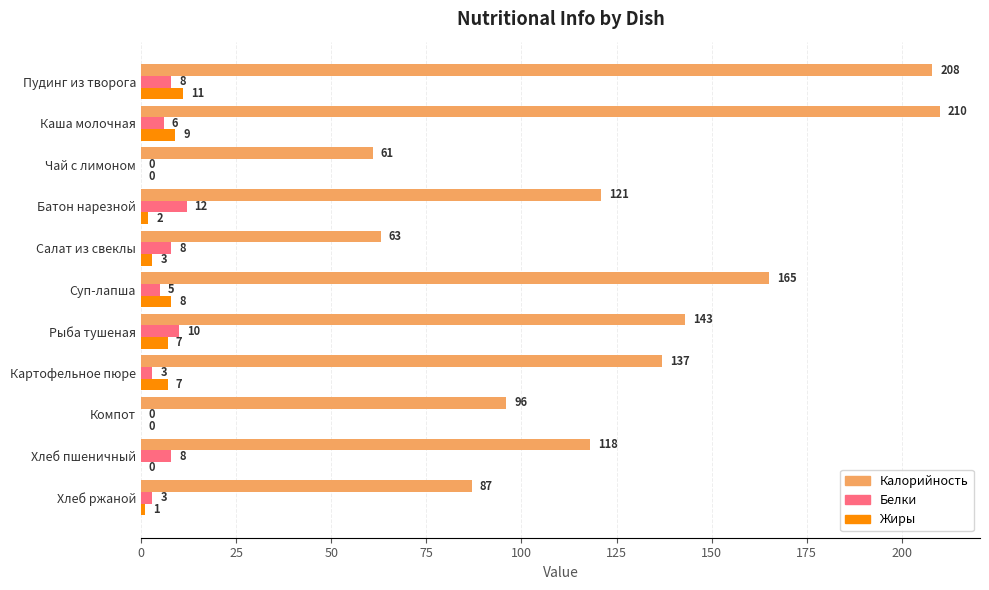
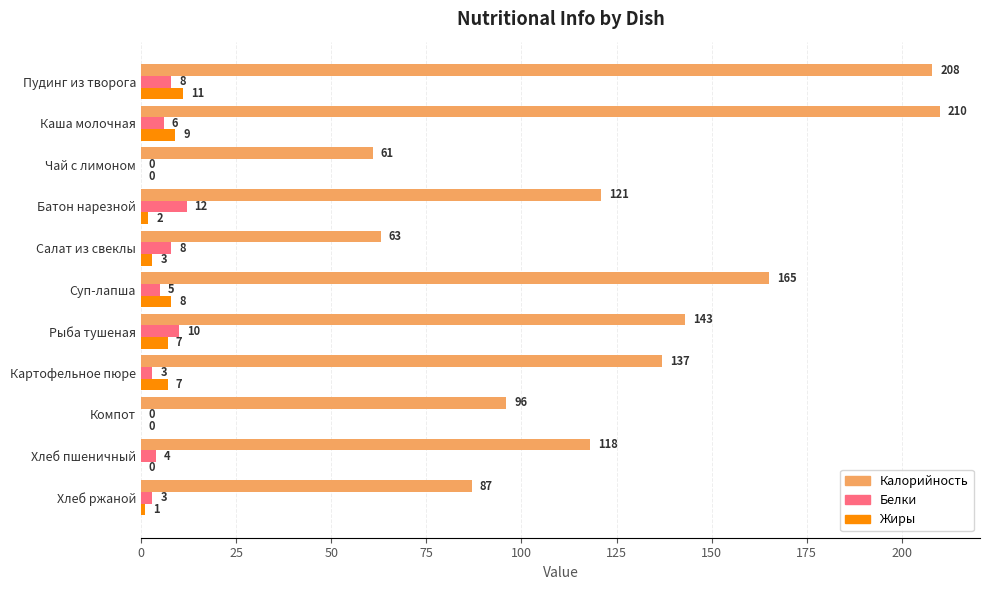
Белки, Хлеб пшеничный: 8 -> 4
